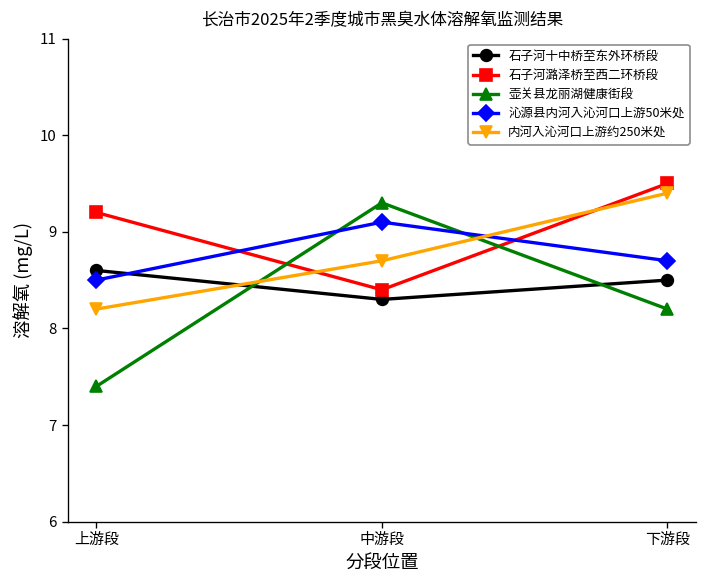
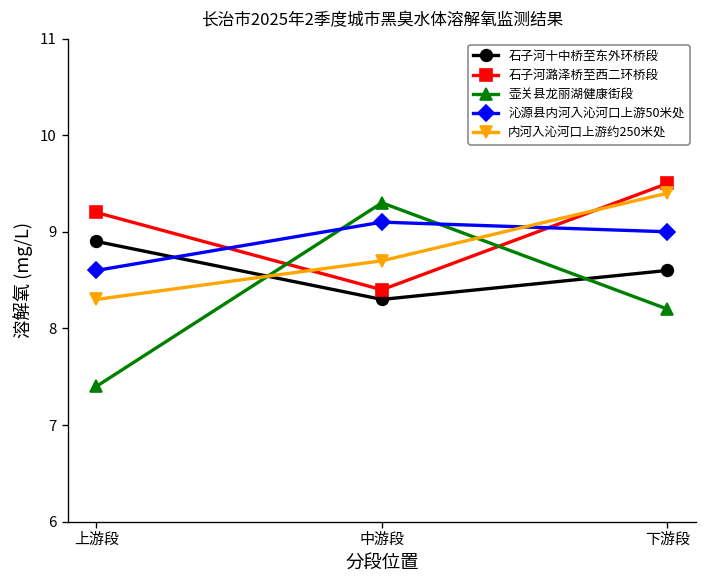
石子河十中桥至东外环桥段, 上游段: 8.6 -> 8.9
沁源县内河入沁河口上游50米处, 上游段: 8.5 -> 8.6
内河入沁河口上游约250米处, 上游段: 8.2 -> 8.3
石子河十中桥至东外环桥段, 下游段: 8.5 -> 8.6
沁源县内河入沁河口上游50米处, 下游段: 8.7 -> 9.0
